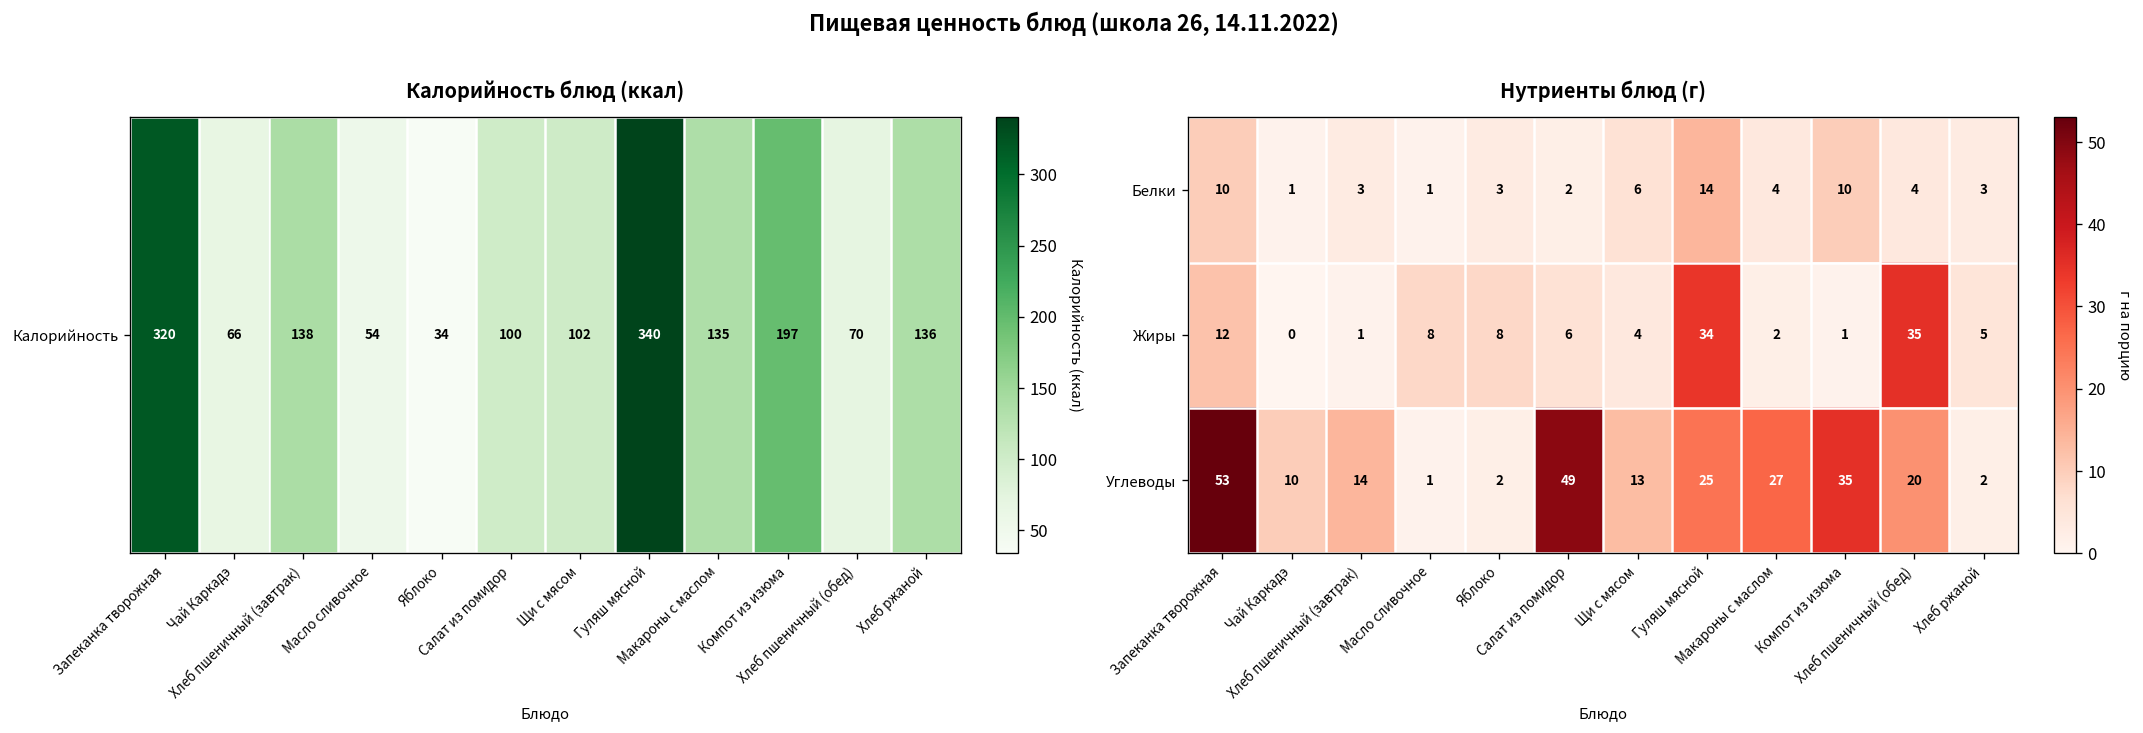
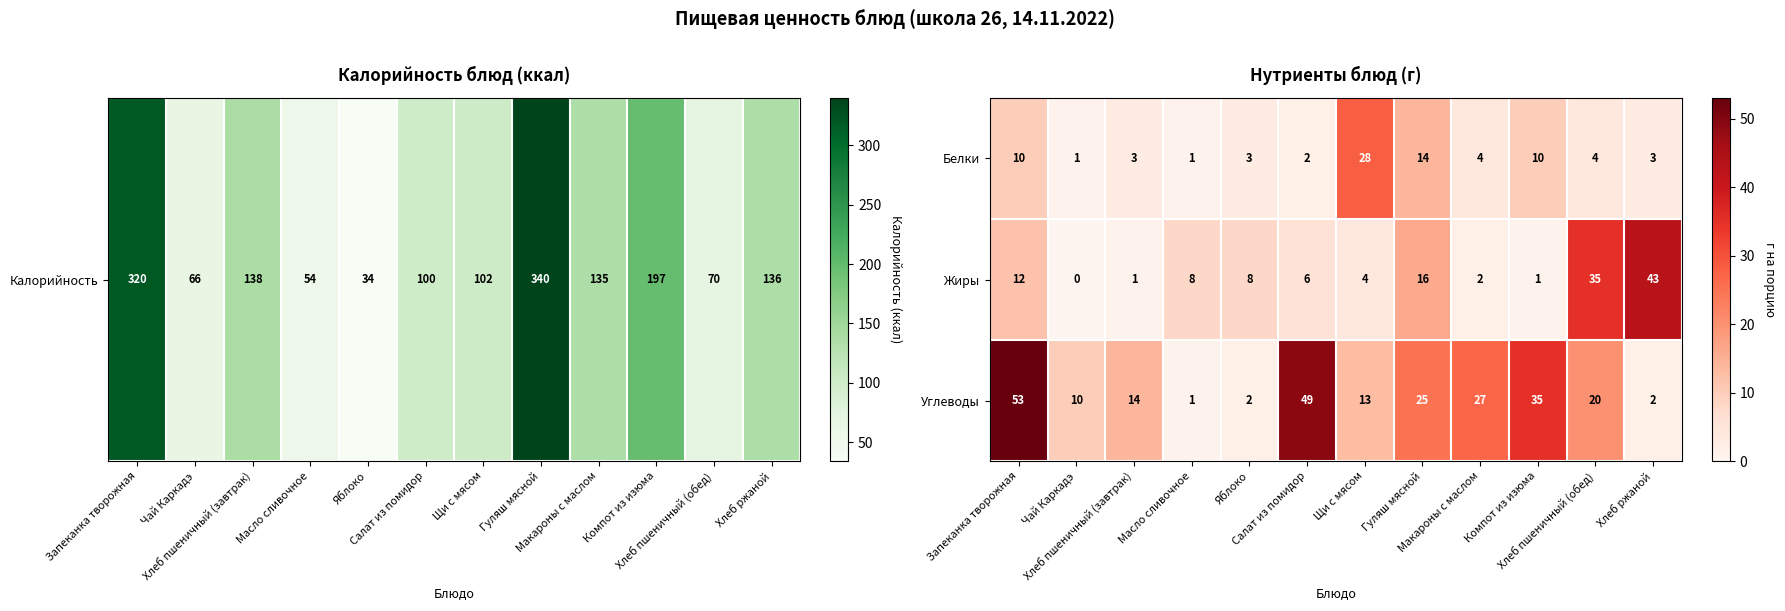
Нутриенты блюд (г), Белки, Щи с мясом: 6 -> 28
Нутриенты блюд (г), Жиры, Гуляш мясной: 34 -> 16
Нутриенты блюд (г), Жиры, Хлеб ржаной: 5 -> 43
